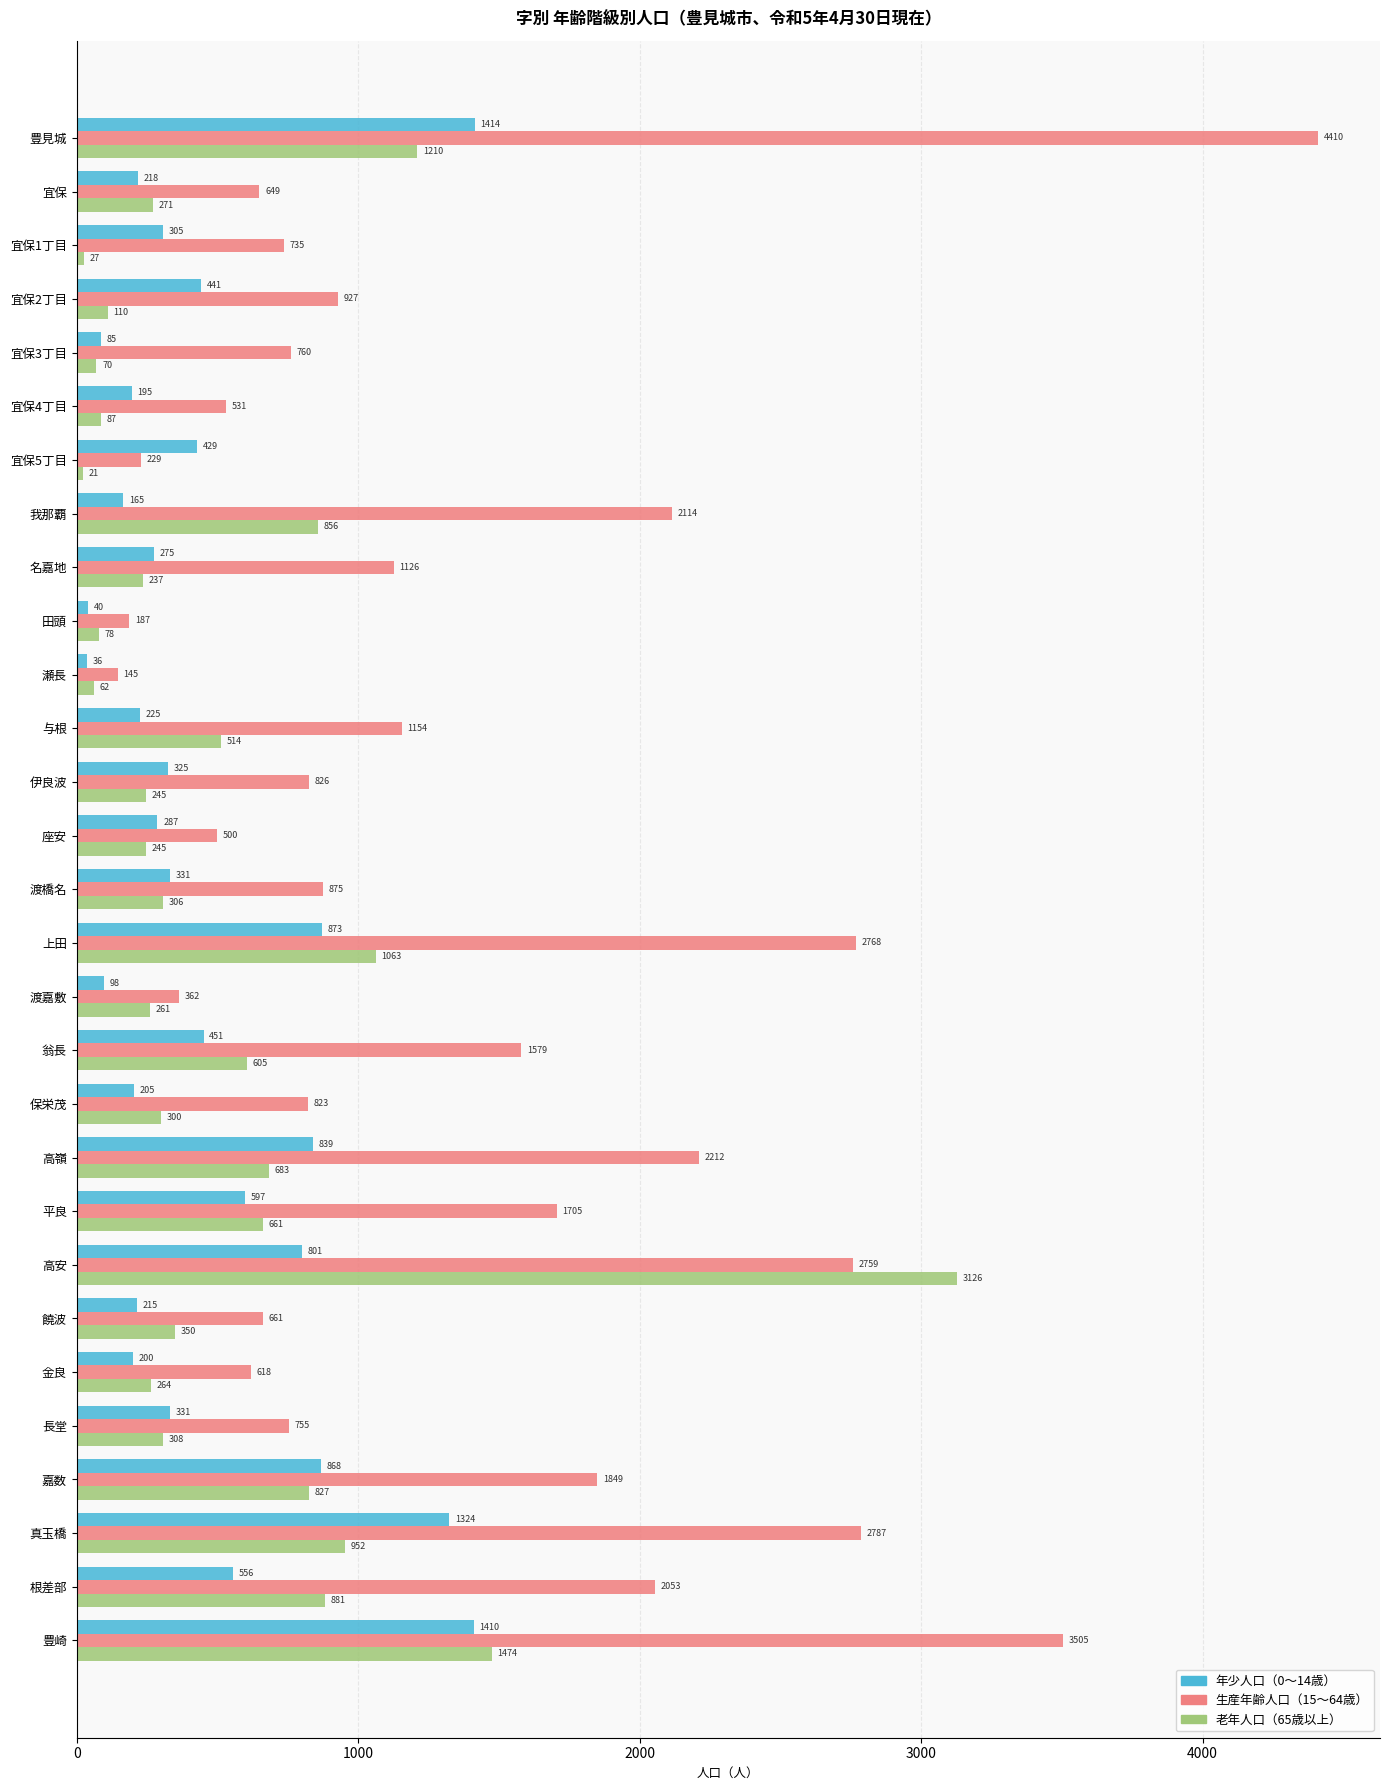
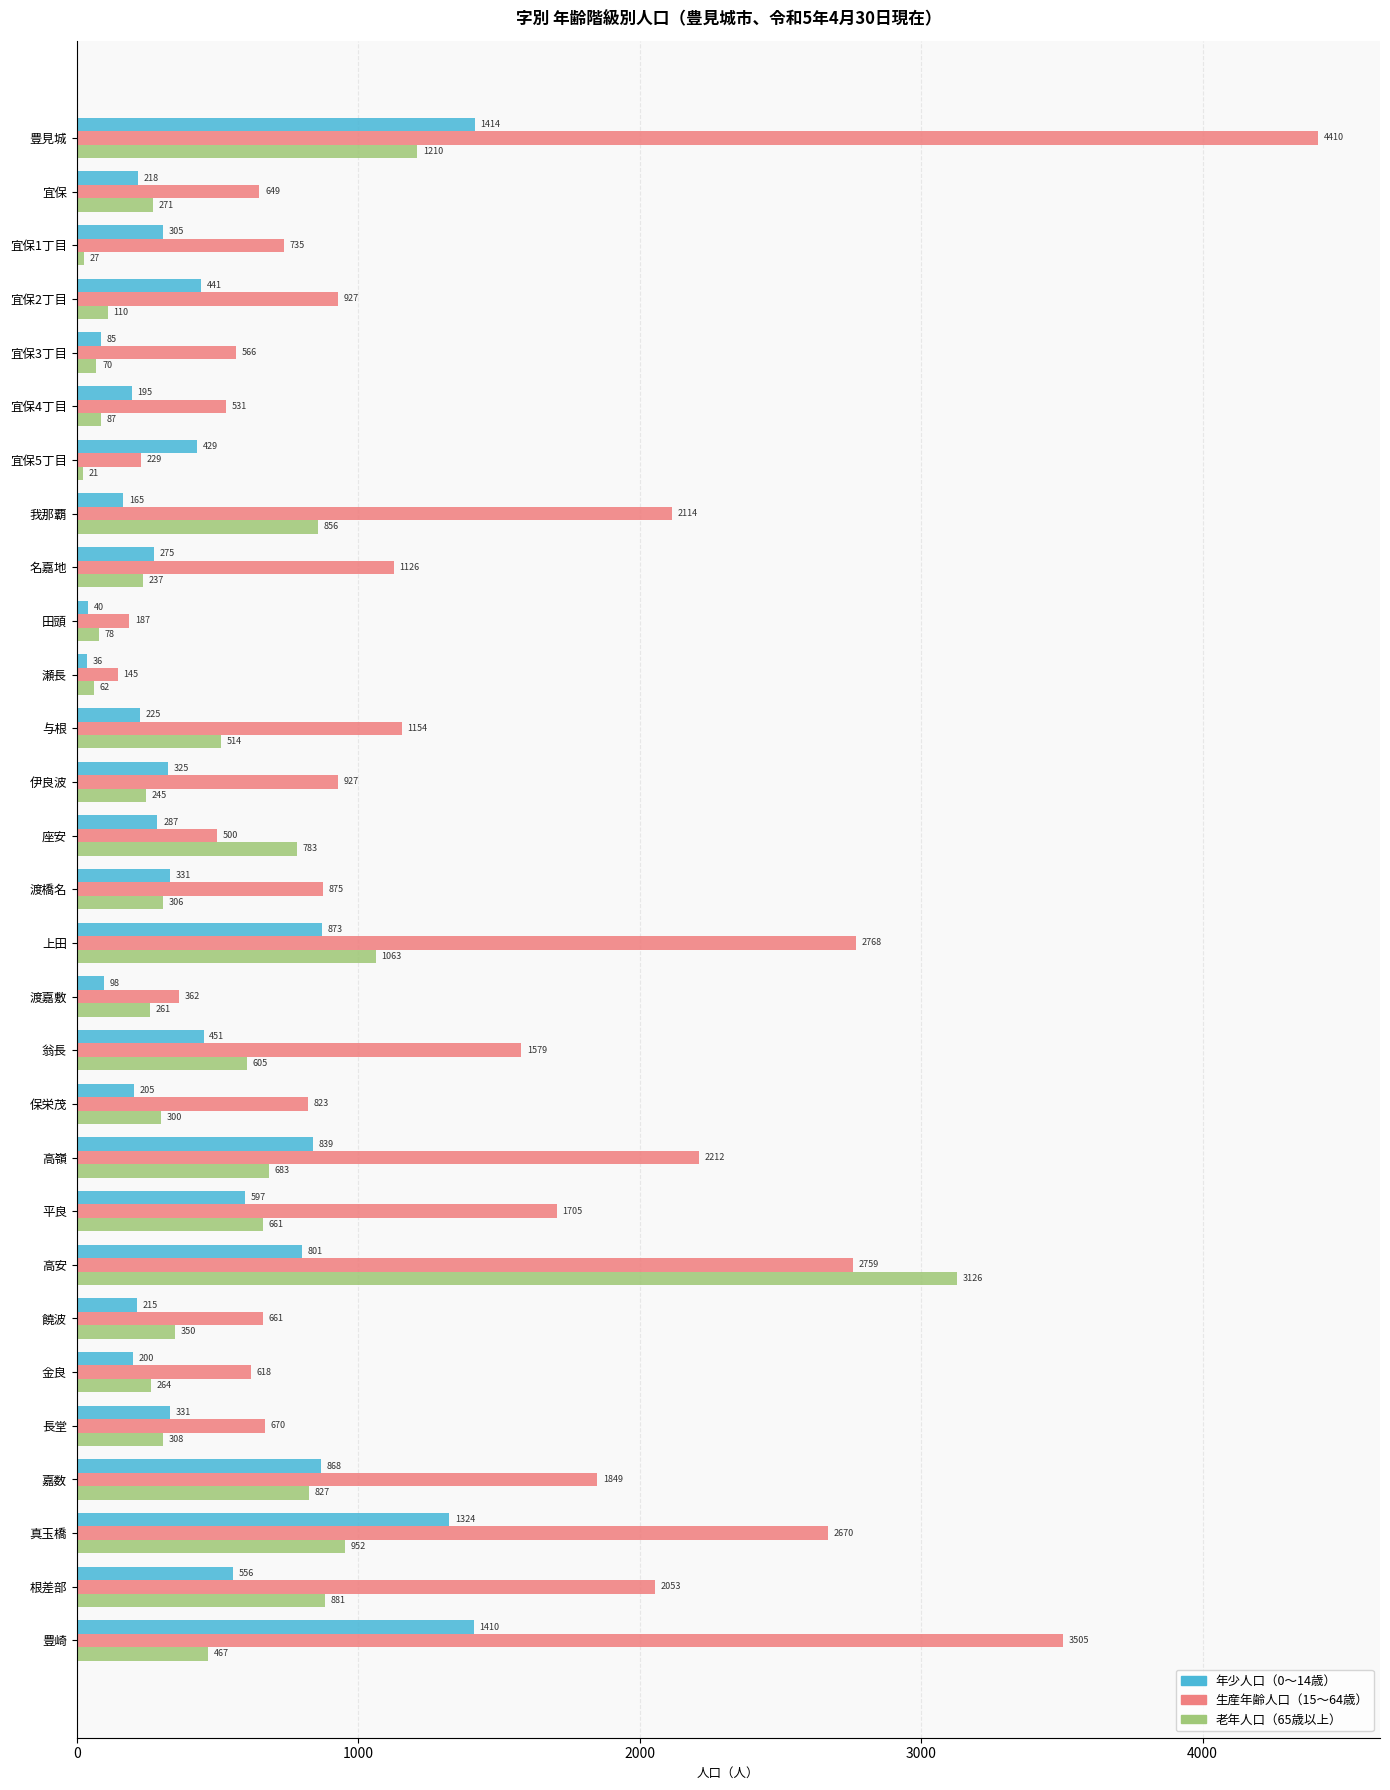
生産年齢人口（15～64歳）, 宜保3丁目: 760 -> 566
生産年齢人口（15～64歳）, 伊良波: 826 -> 927
老年人口（65歳以上）, 座安: 245 -> 783
生産年齢人口（15～64歳）, 長堂: 755 -> 670
生産年齢人口（15～64歳）, 真玉橋: 2787 -> 2670
老年人口（65歳以上）, 豊崎: 1474 -> 467
